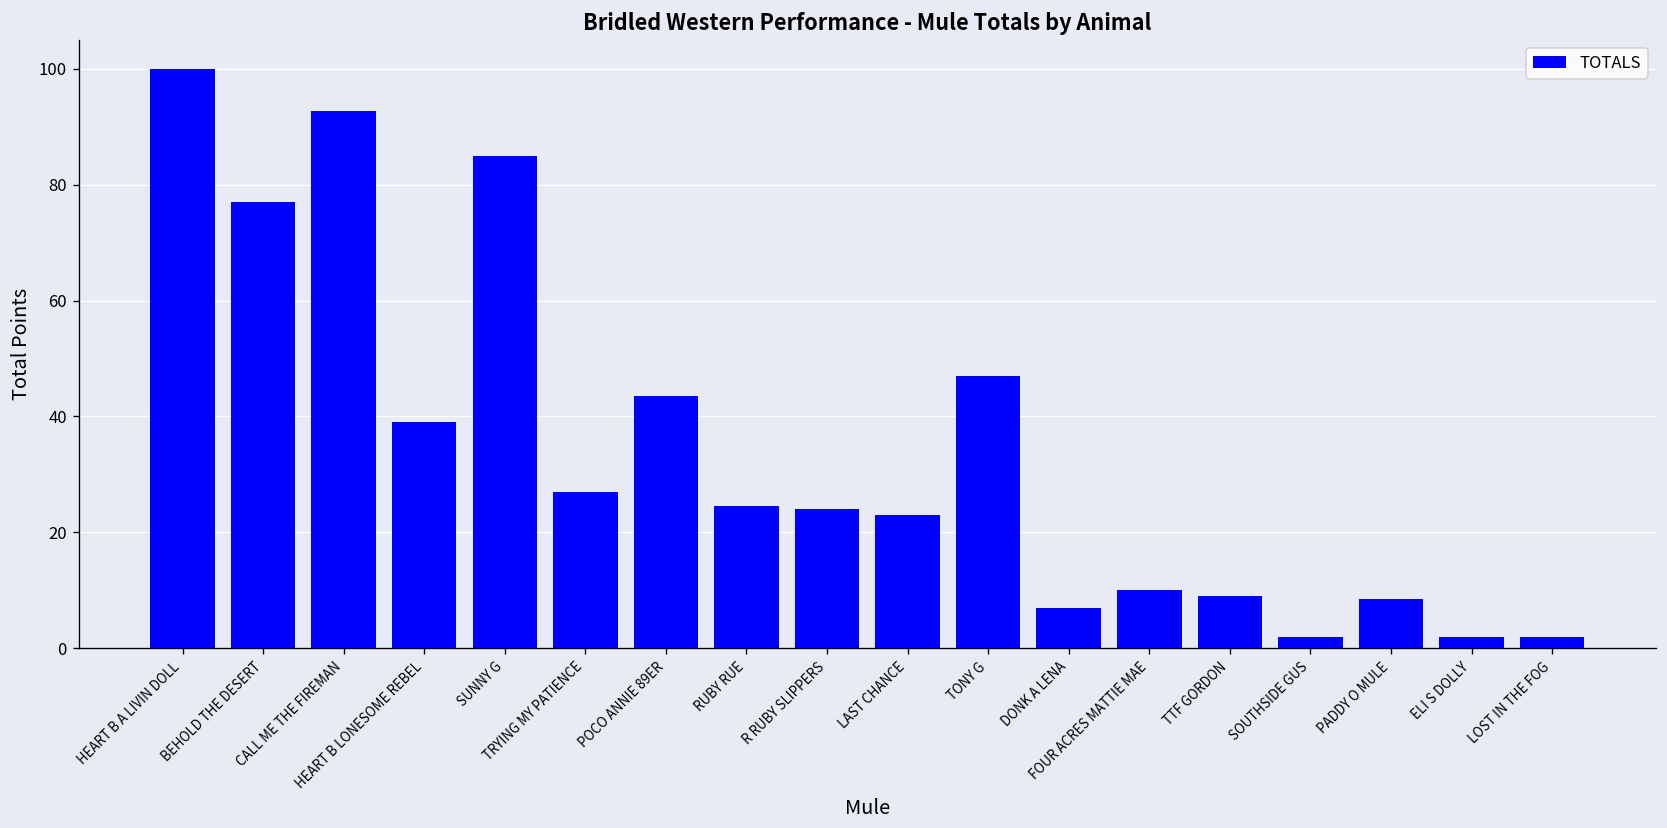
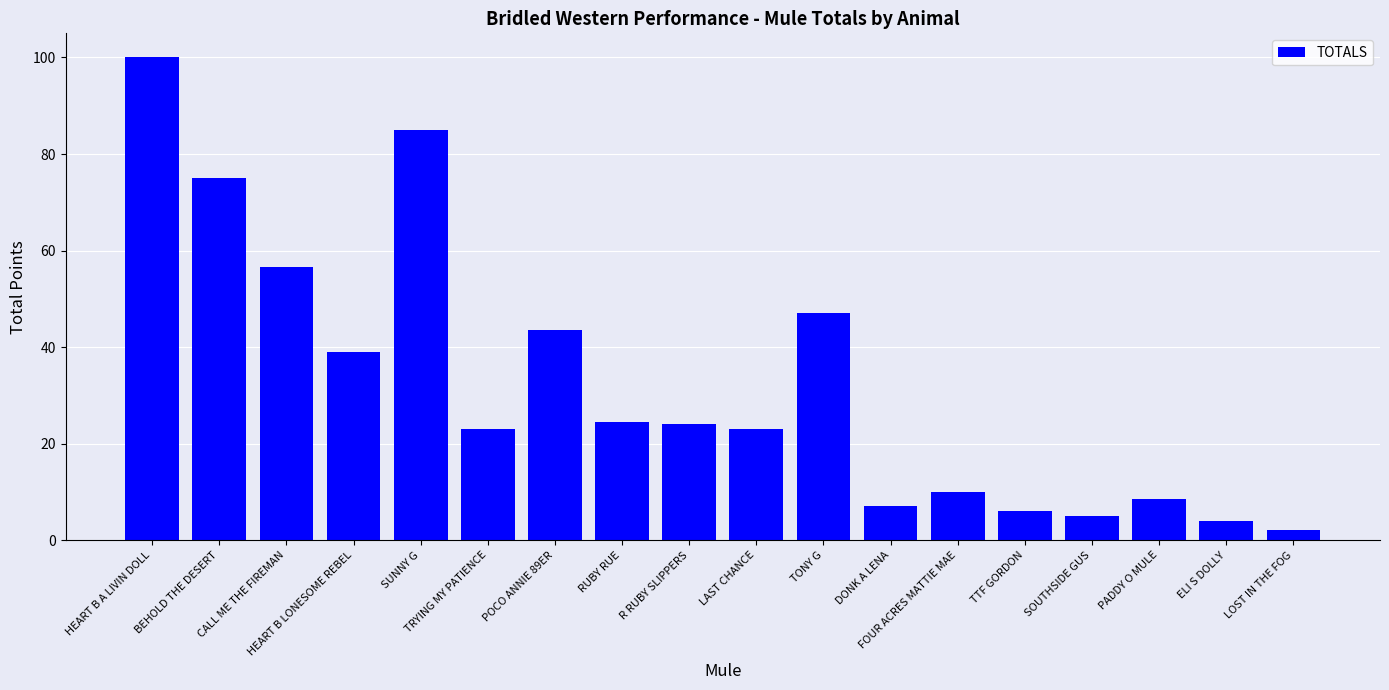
BEHOLD THE DESERT: 77 -> 75
CALL ME THE FIREMAN: 93 -> 57
TRYING MY PATIENCE: 27 -> 23
TTF GORDON: 9 -> 6
SOUTHSIDE GUS: 2 -> 5
ELI S DOLLY: 2 -> 4
